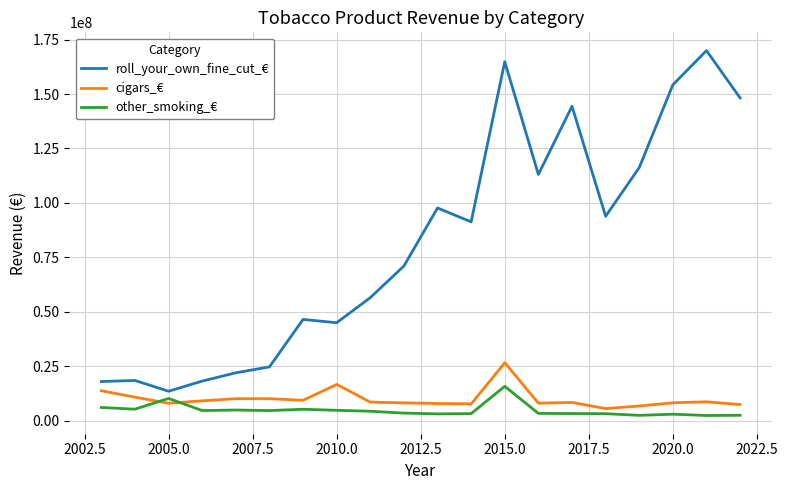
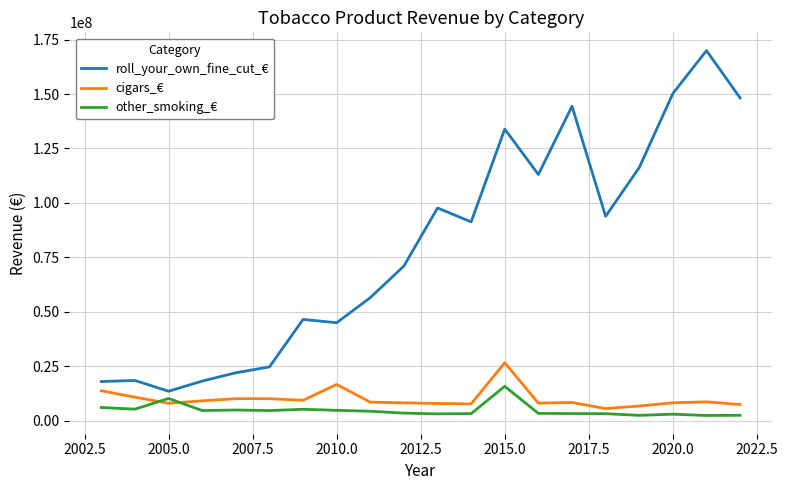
roll_your_own_fine_cut_€, 2015.0: 165000000 -> 134000000
roll_your_own_fine_cut_€, 2020.0: 154000000 -> 150000000
